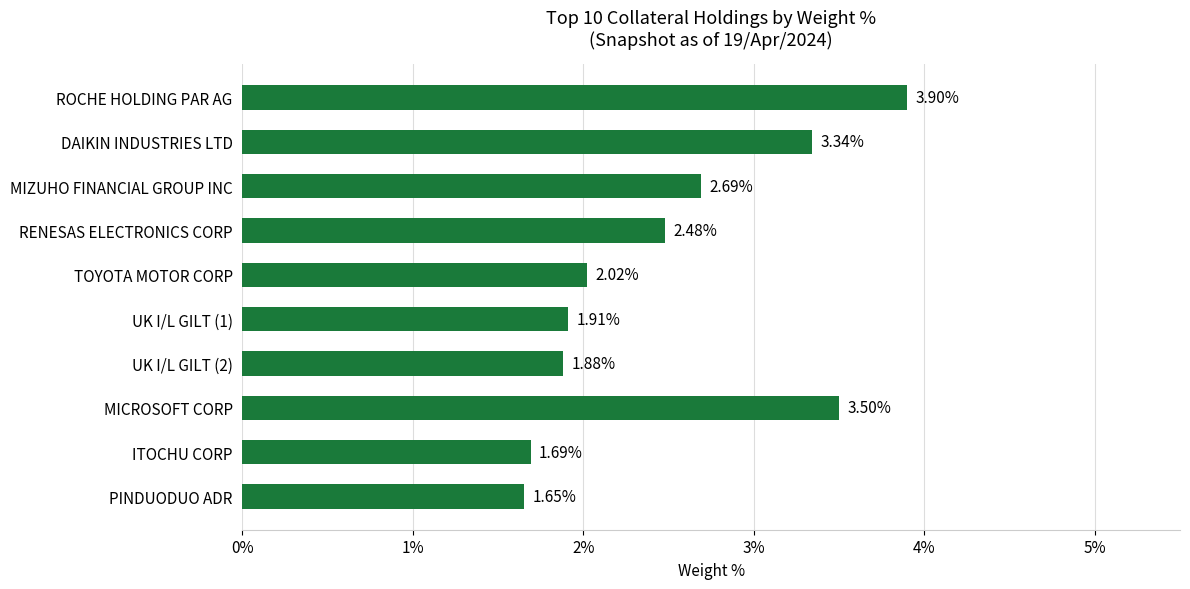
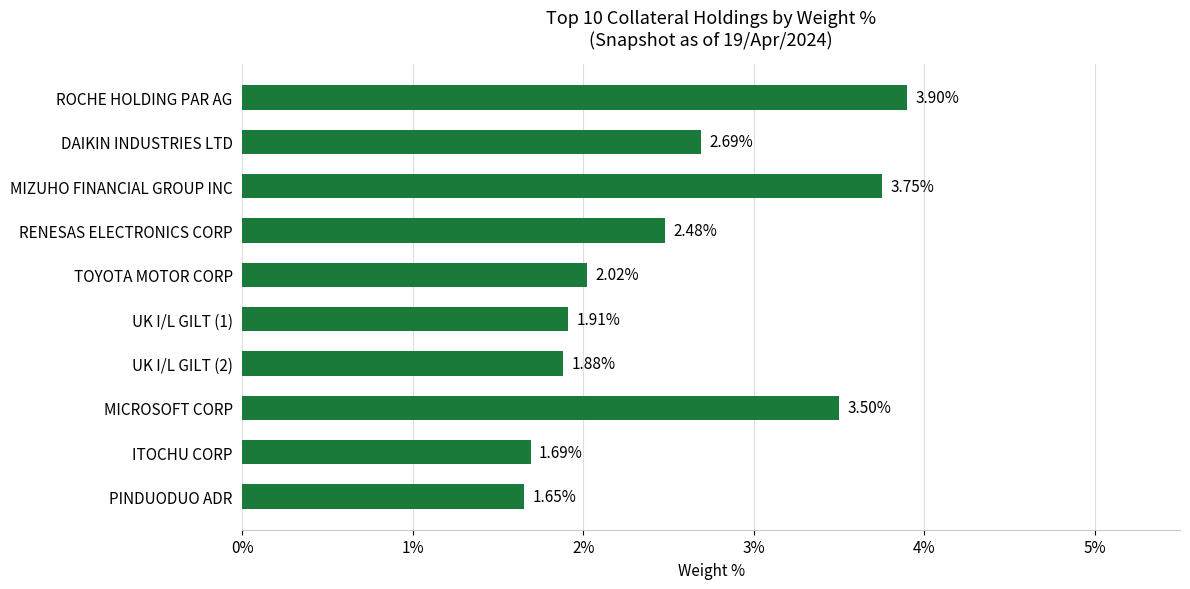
DAIKIN INDUSTRIES LTD: 3.34% -> 2.69%
MIZUHO FINANCIAL GROUP INC: 2.69% -> 3.75%
